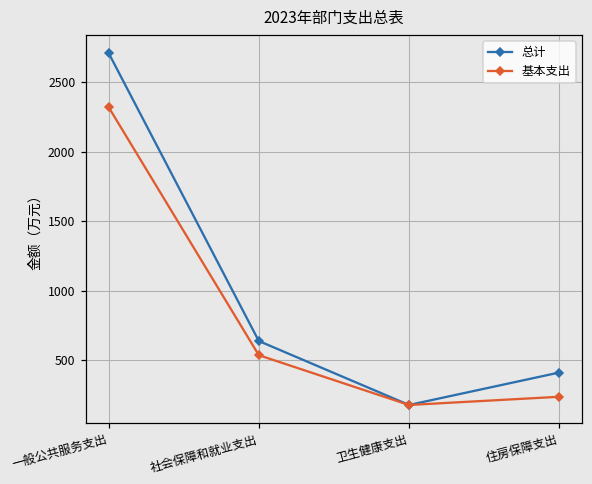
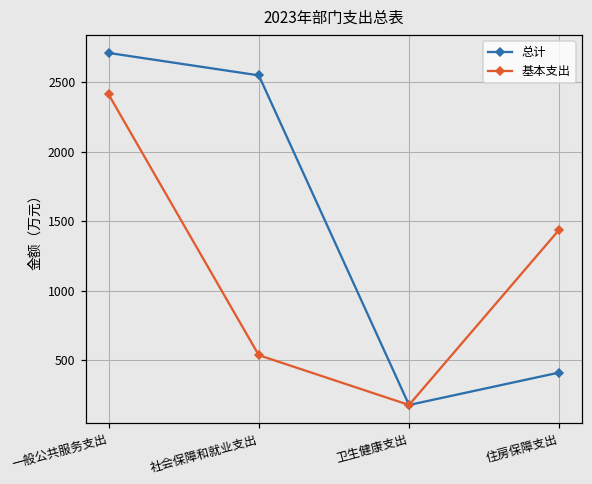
基本支出, 一般公共服务支出: 2320 -> 2410
总计, 社会保障和就业支出: 640 -> 2550
基本支出, 住房保障支出: 240 -> 1440
